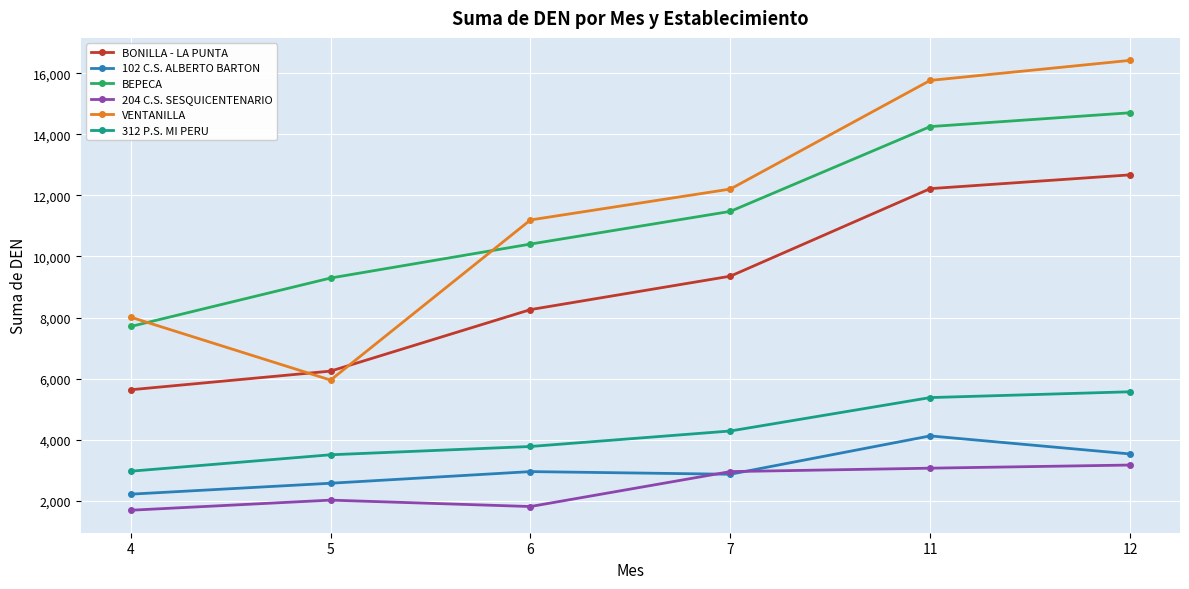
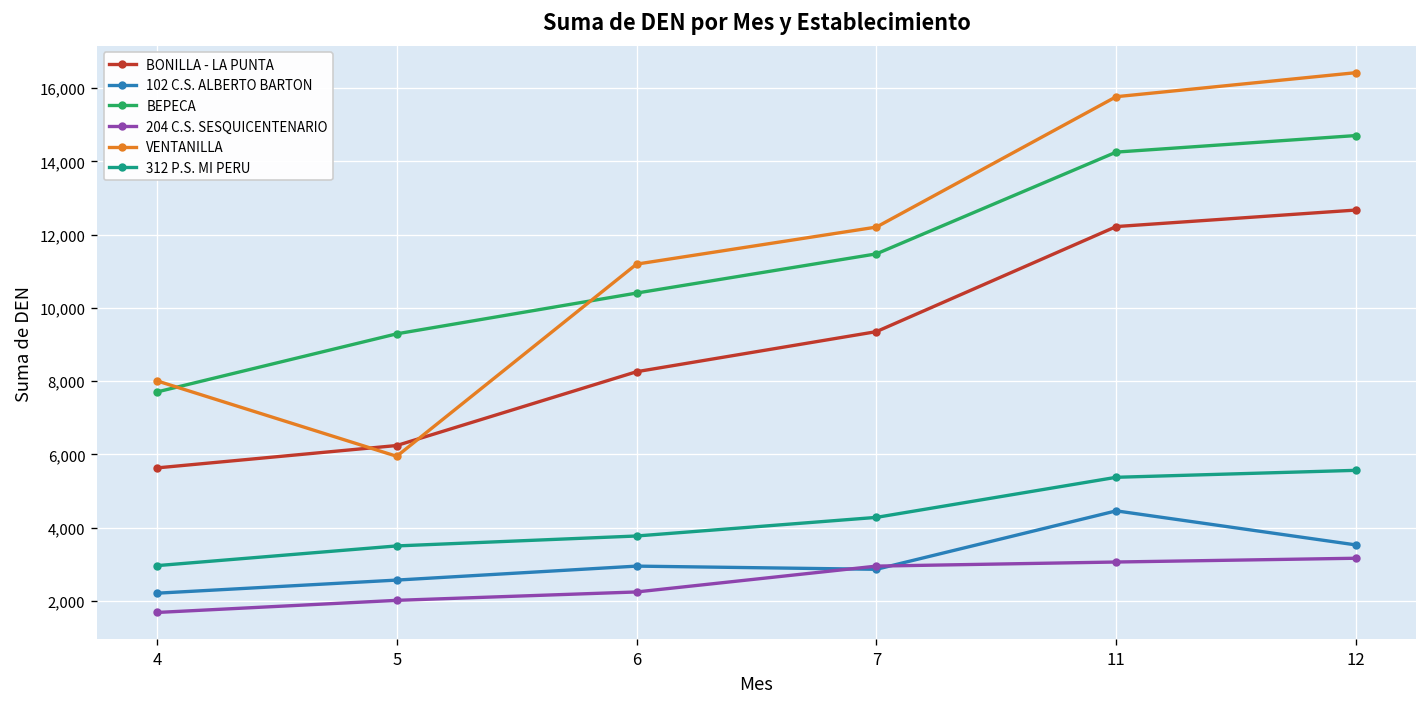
204 C.S. SESQUICENTENARIO, 6: 1,800 -> 2,200
102 C.S. ALBERTO BARTON, 11: 4,100 -> 4,500
